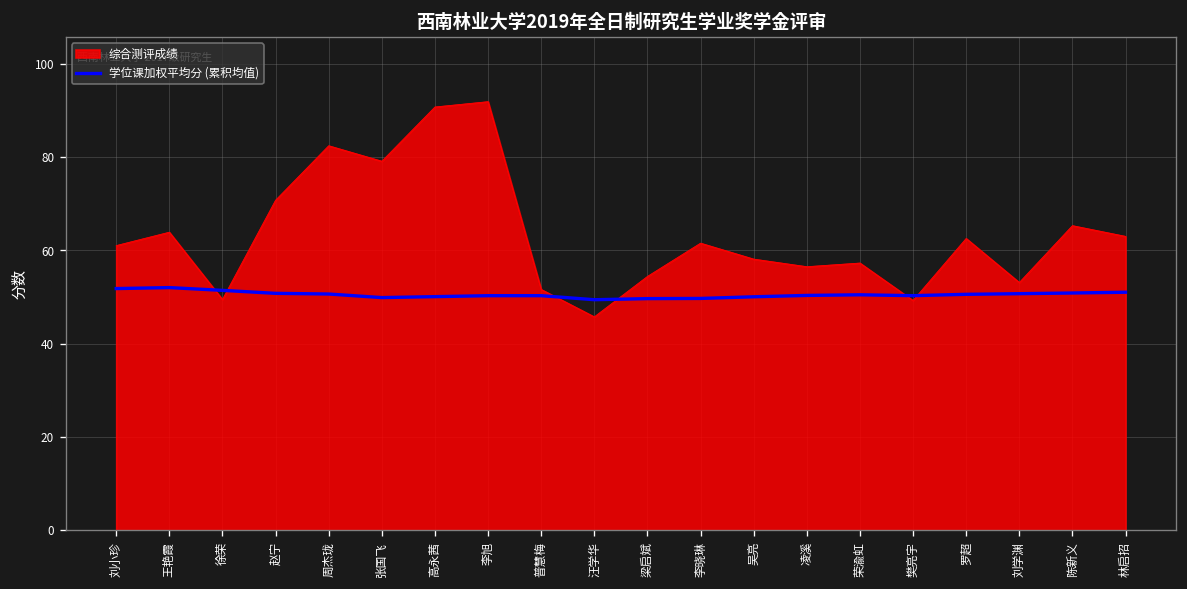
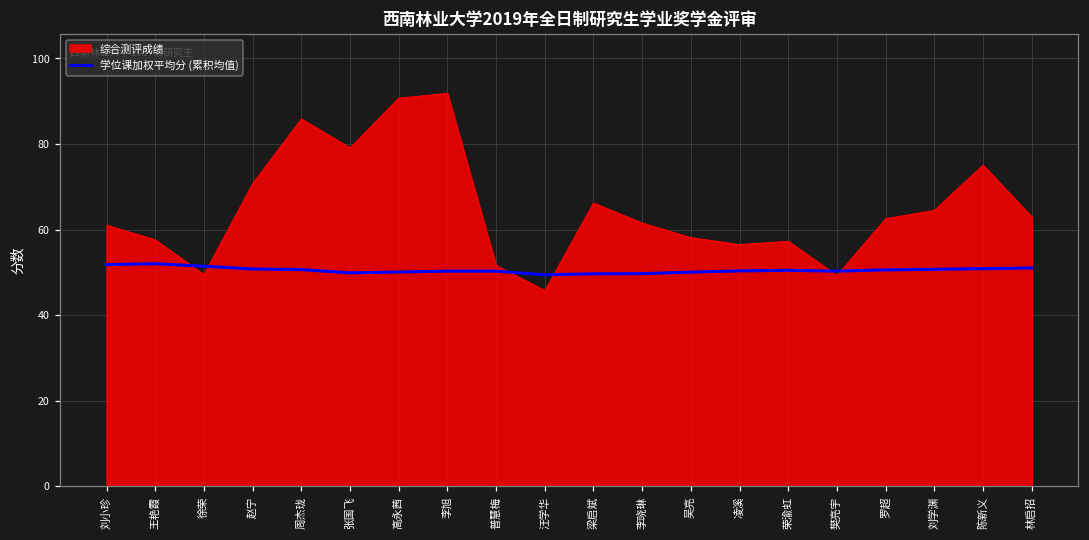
综合测评成绩, 王艳霞: 64 -> 58
综合测评成绩, 周杰珑: 82 -> 86
综合测评成绩, 梁启斌: 54 -> 66
综合测评成绩, 刘学渊: 53 -> 65
综合测评成绩, 陈新义: 65 -> 75
